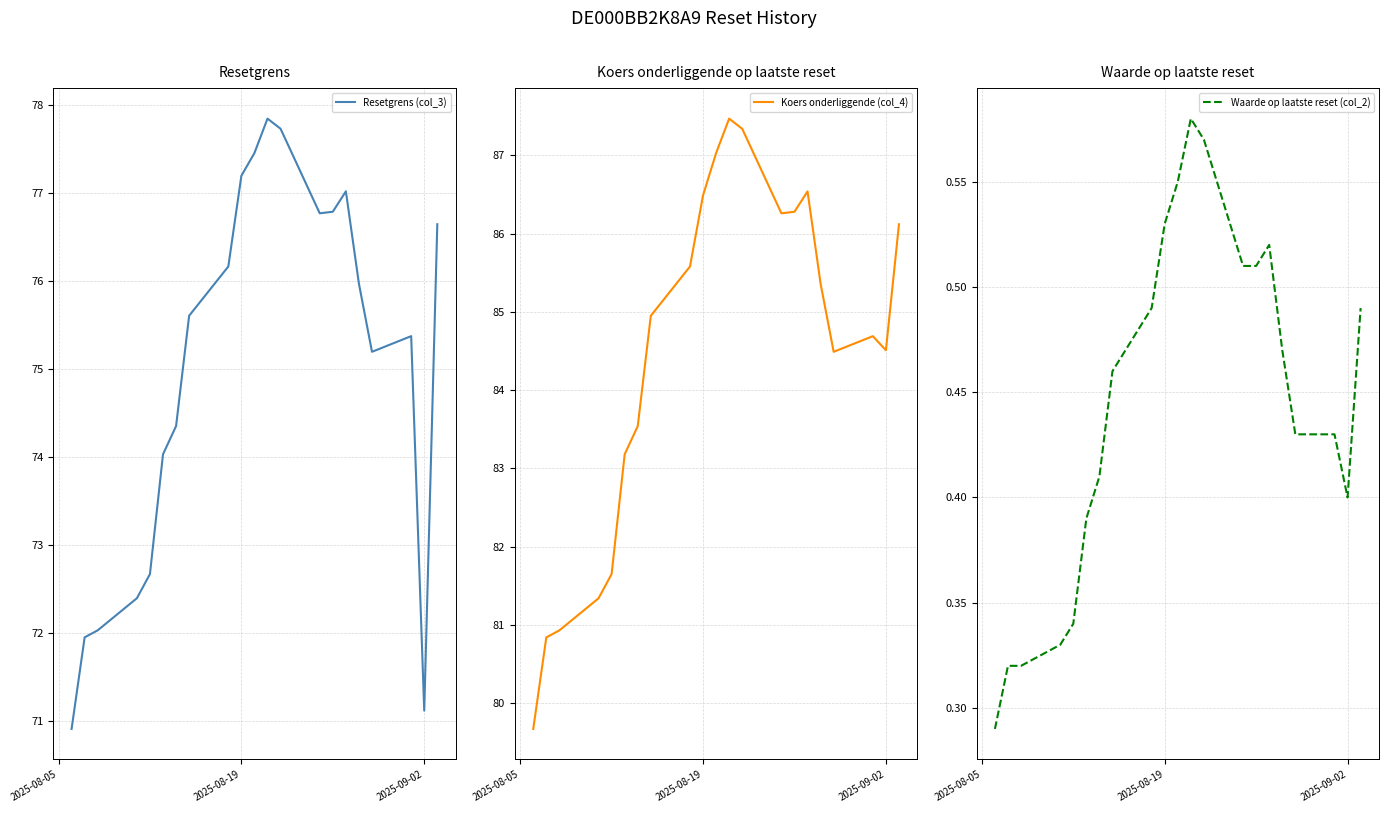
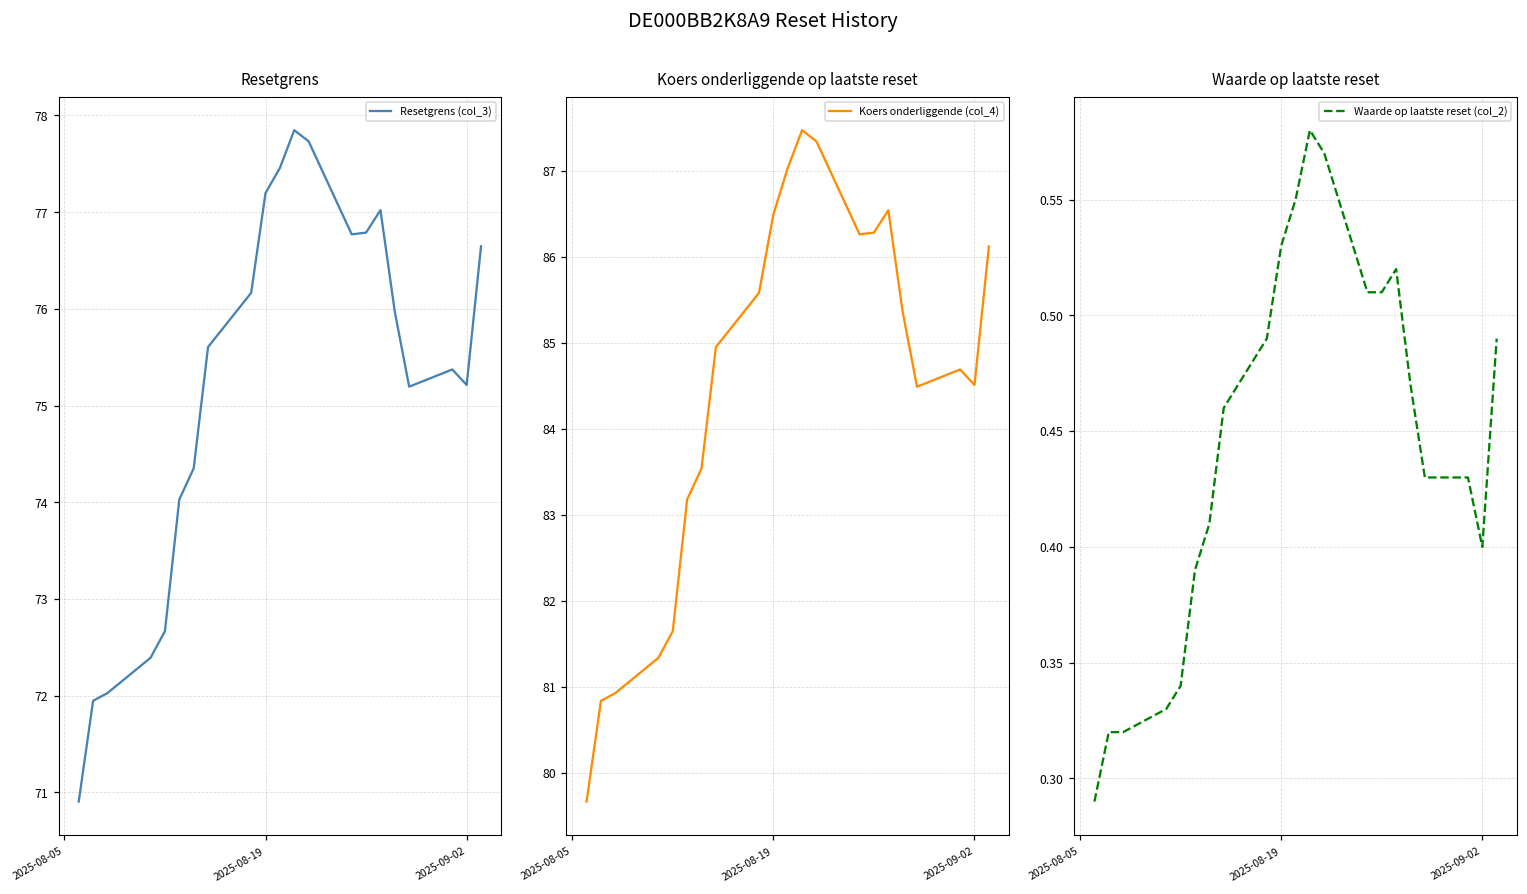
Resetgrens, 2025-09-02: 71.1 -> 75.2
